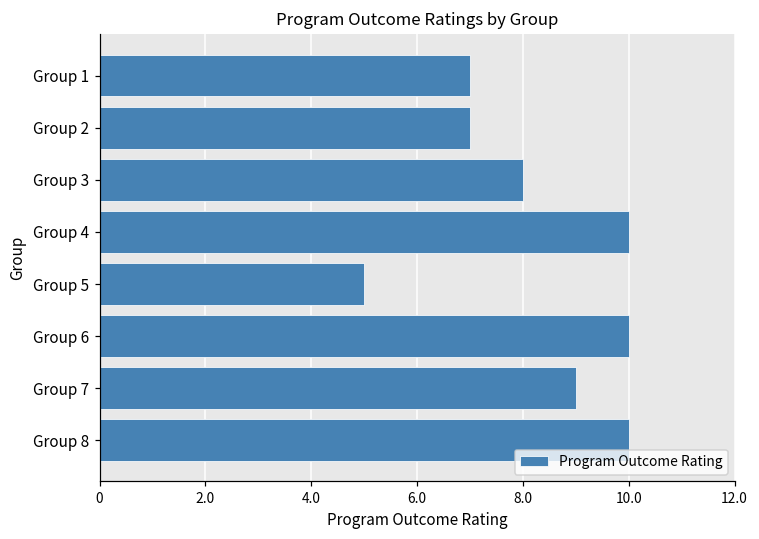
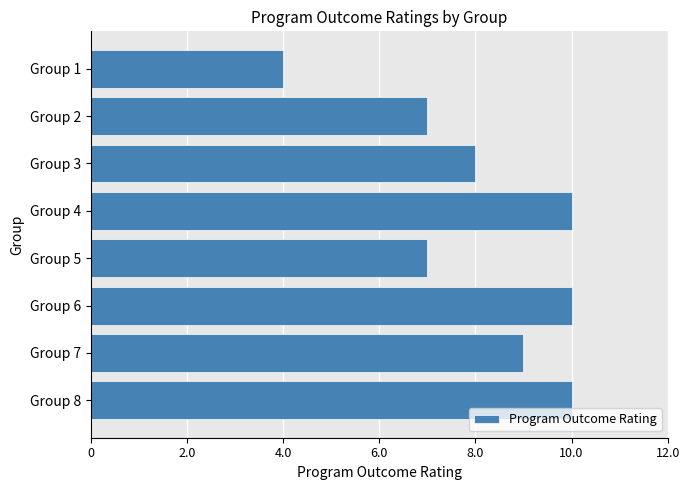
Group 1: 7 -> 4
Group 5: 5 -> 7
